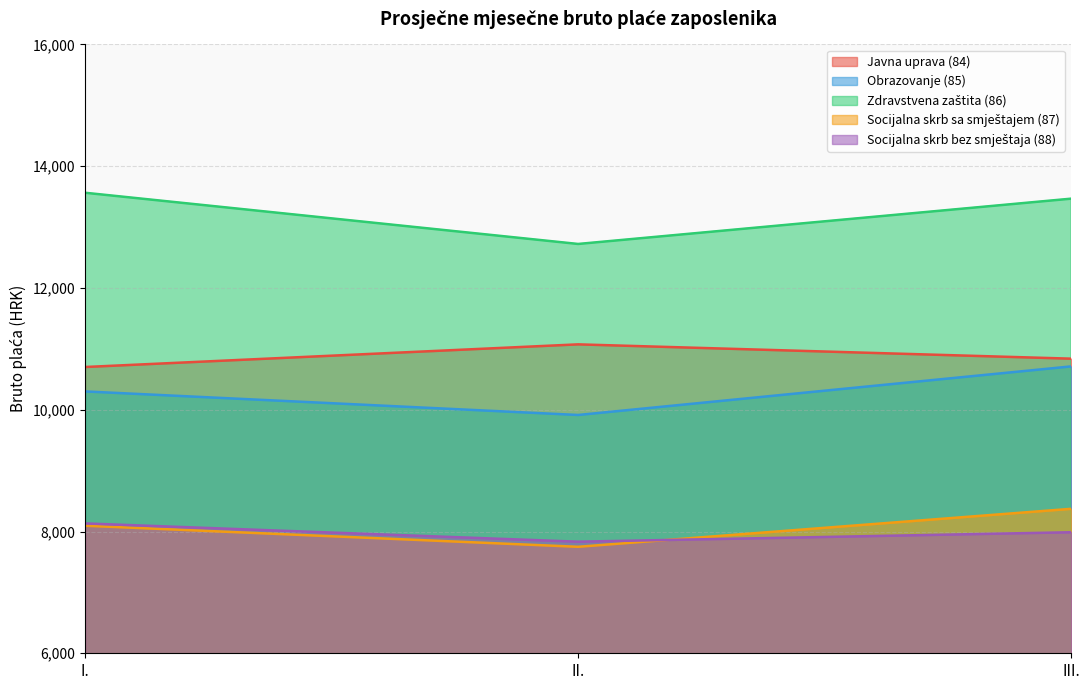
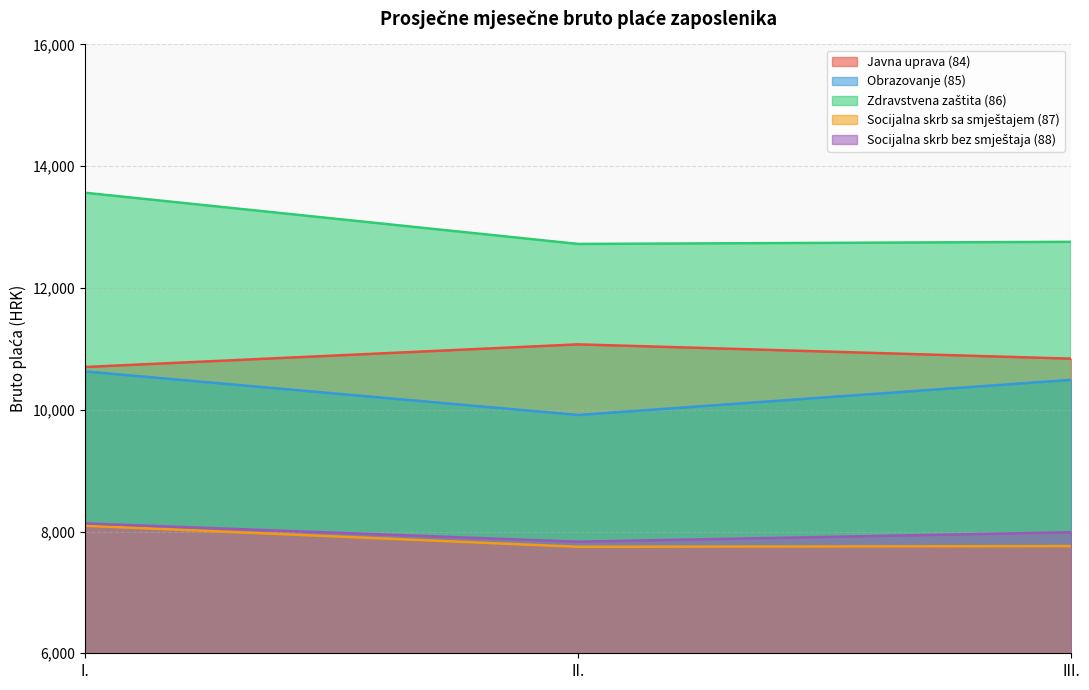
Obrazovanje (85), I.: 10,300 -> 10,600
Obrazovanje (85), III.: 10,700 -> 10,500
Zdravstvena zaštita (86), III.: 13,500 -> 12,800
Socijalna skrb sa smještajem (87), III.: 8,400 -> 7,800
